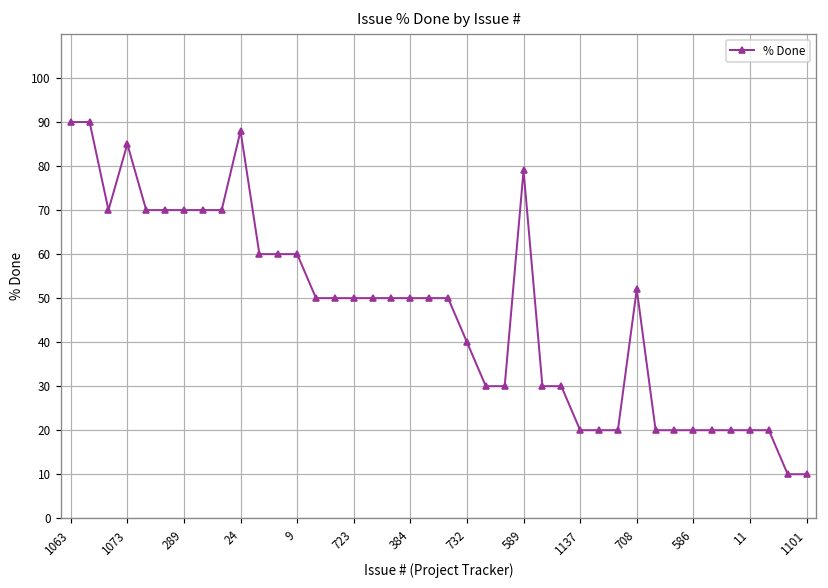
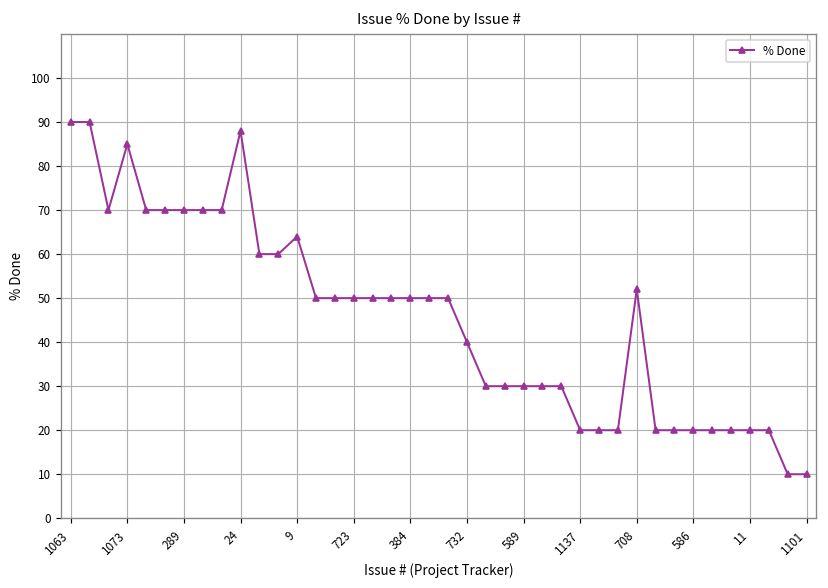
9: 60 -> 64
589: 79 -> 30
